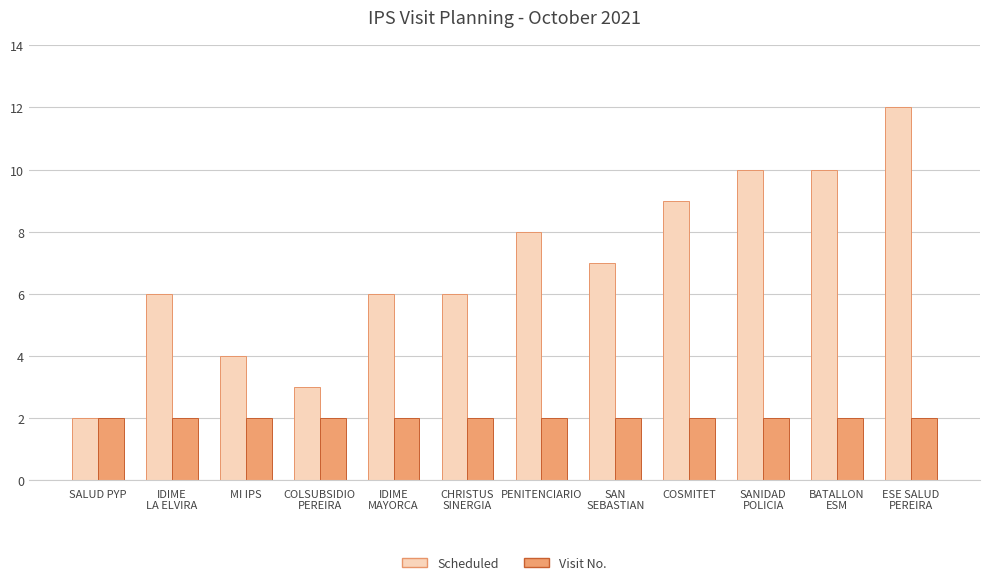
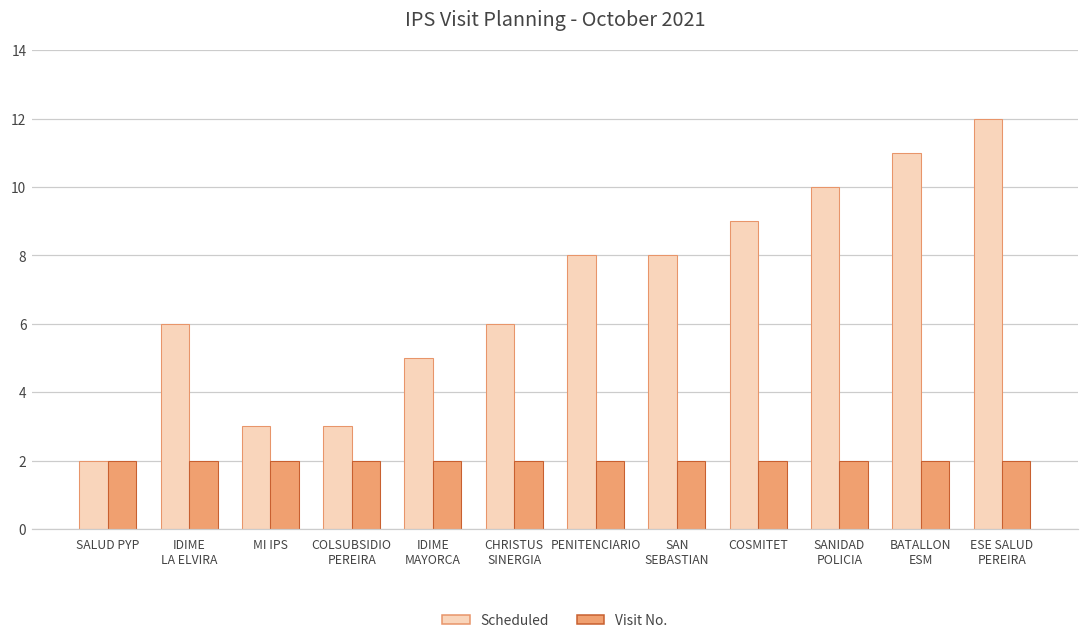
Scheduled, MI IPS: 4 -> 3
Scheduled, IDIME MAYORCA: 6 -> 5
Scheduled, SAN SEBASTIAN: 7 -> 8
Scheduled, BATALLON ESM: 10 -> 11
